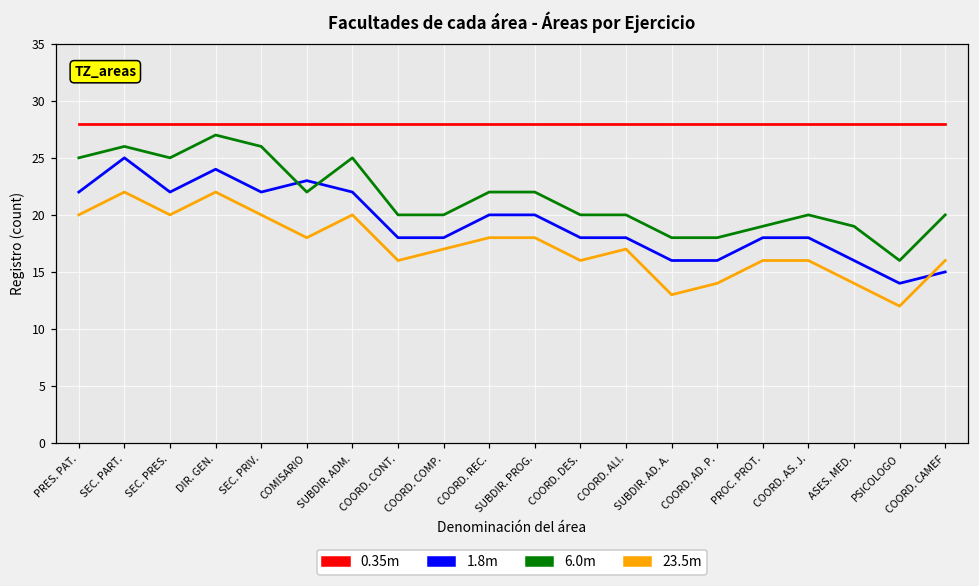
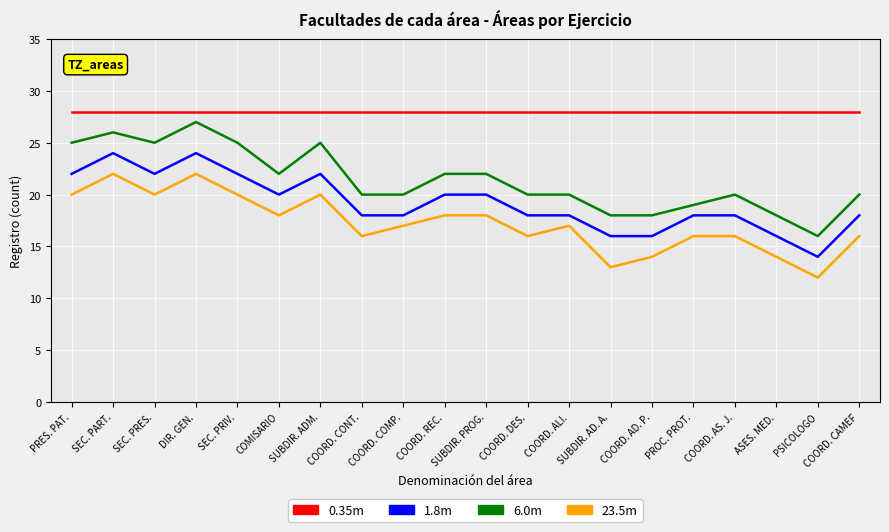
1.8m, SEC. PART.: 25 -> 24
6.0m, SEC. PRIV.: 26 -> 25
1.8m, COMISARIO: 23 -> 20
6.0m, ASES. MED.: 19 -> 18
1.8m, COORD. CAMEF: 15 -> 18
